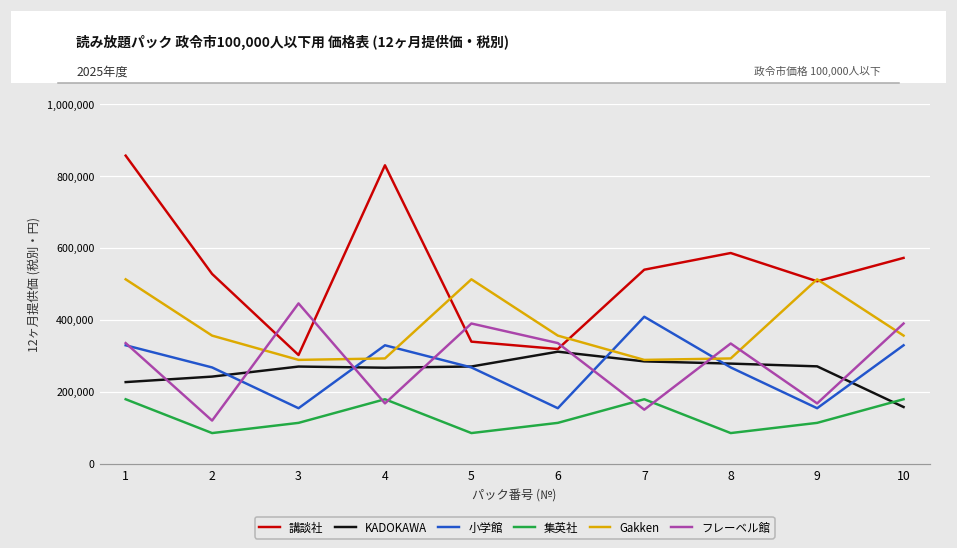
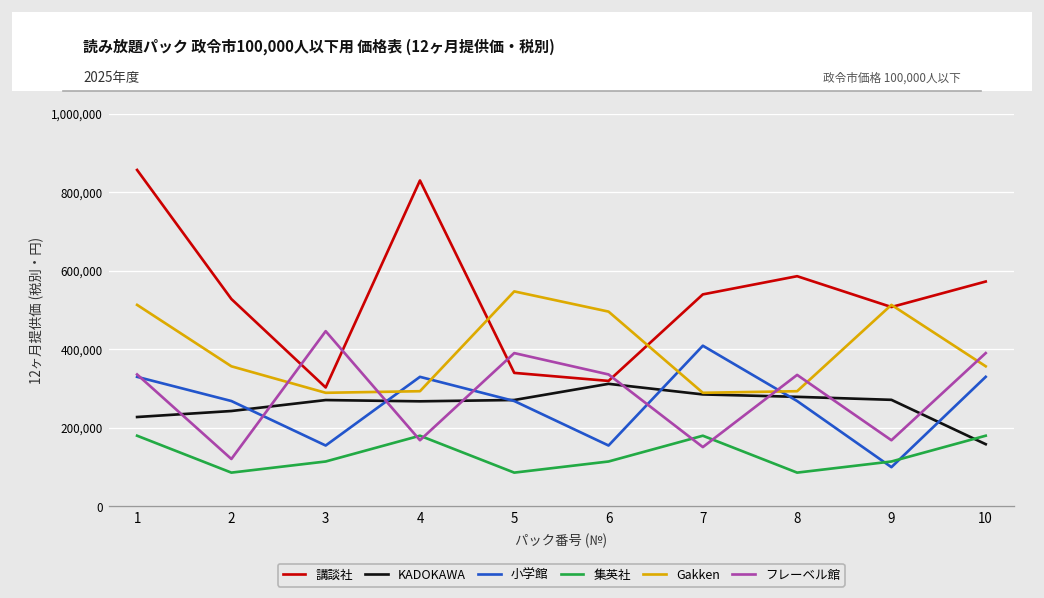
Gakken, 5: 510,000 -> 550,000
Gakken, 6: 360,000 -> 500,000
小学館, 9: 160,000 -> 100,000
